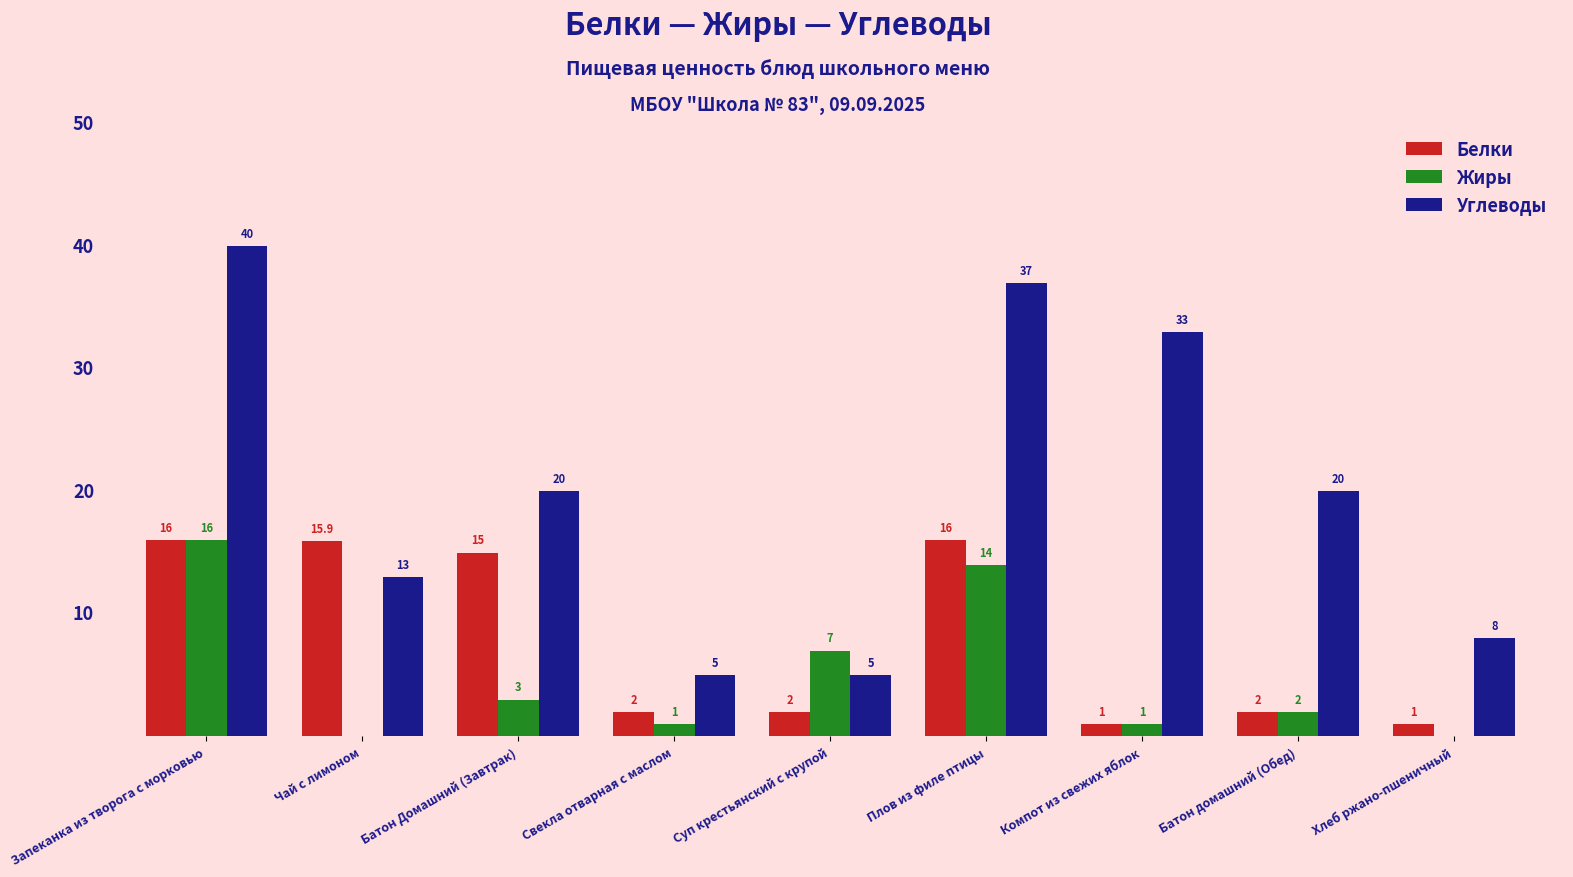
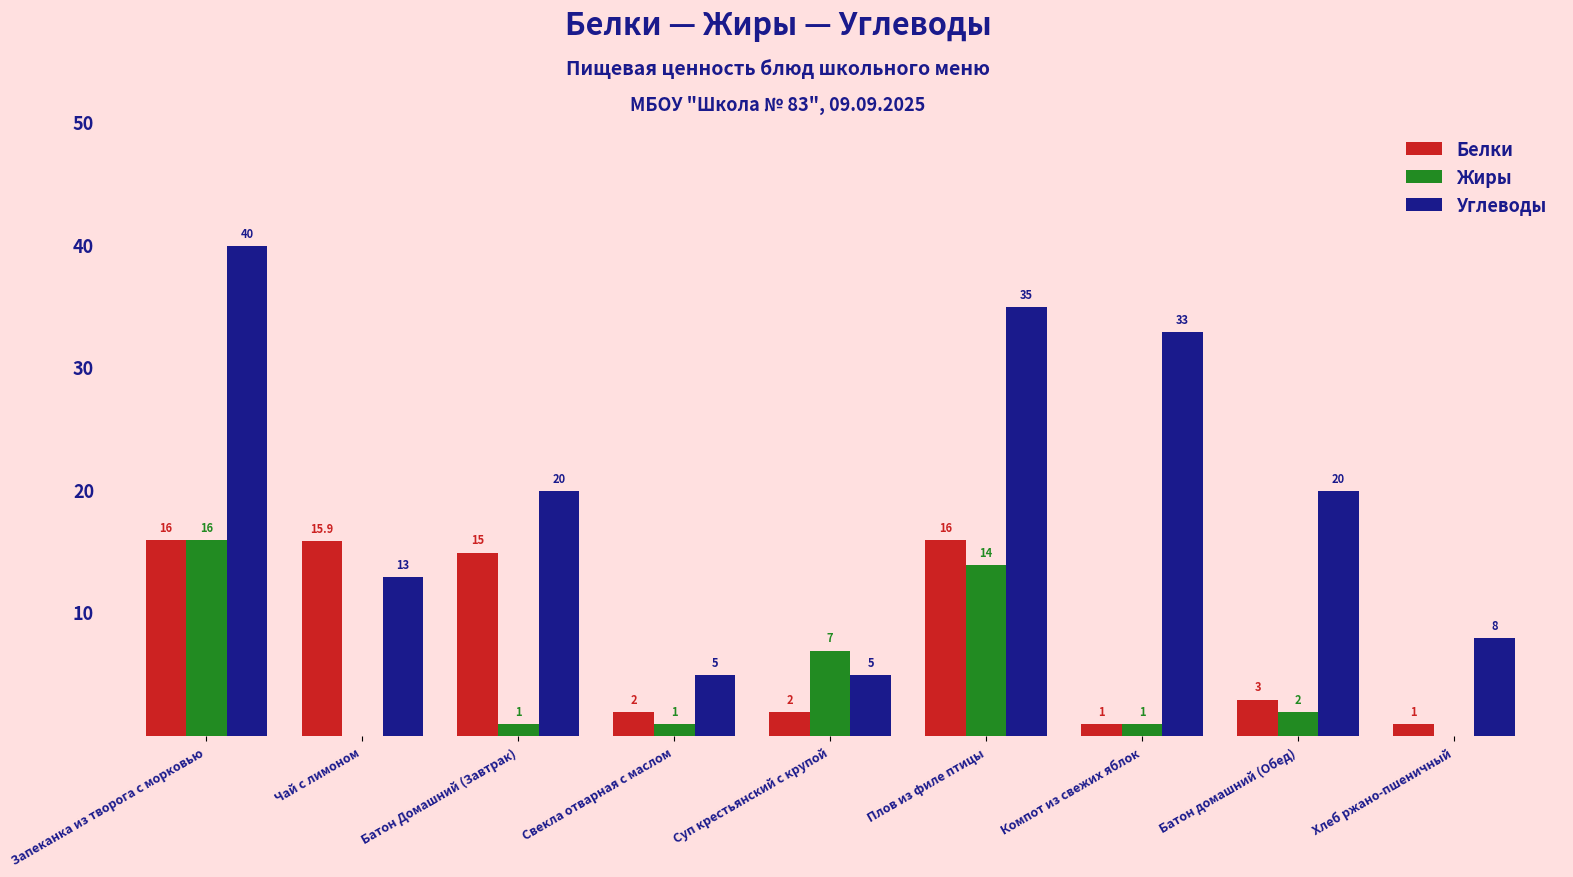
Жиры, Батон Домашний (Завтрак): 3 -> 1
Углеводы, Плов из филе птицы: 37 -> 35
Белки, Батон домашний (Обед): 2 -> 3
